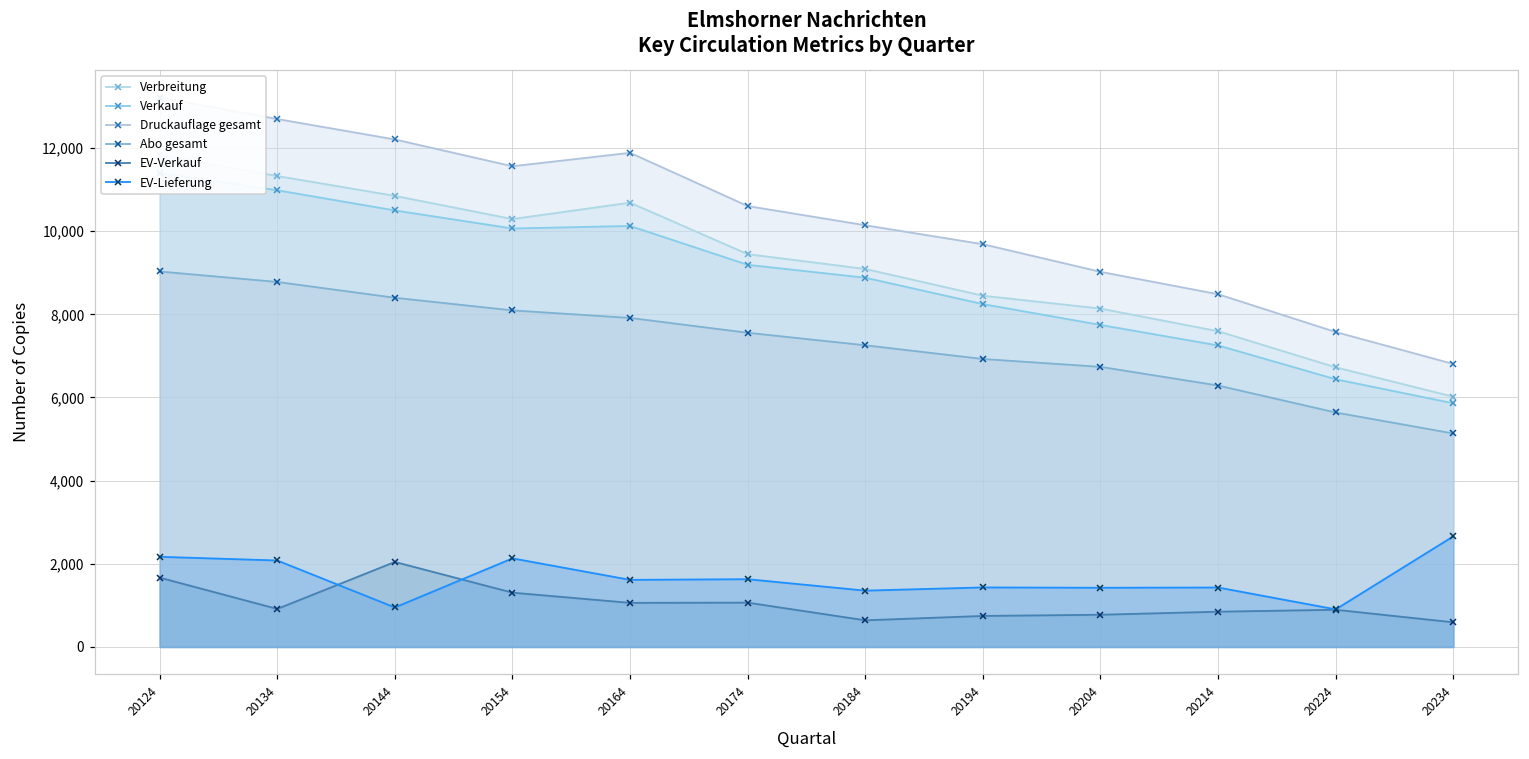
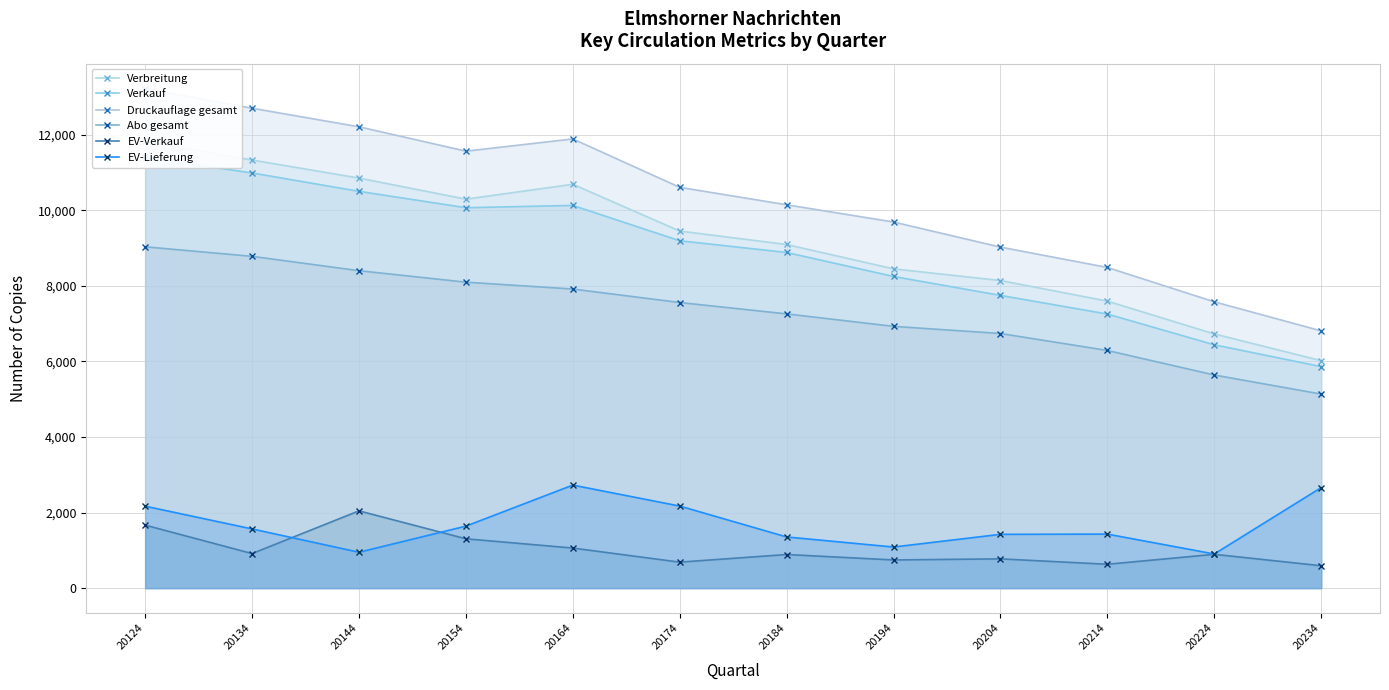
EV-Lieferung, 20134: 2,100 -> 1,600
EV-Lieferung, 20154: 2,100 -> 1,600
EV-Lieferung, 20164: 1,600 -> 2,700
EV-Verkauf, 20174: 1,100 -> 700
EV-Lieferung, 20174: 1,600 -> 2,200
EV-Verkauf, 20184: 600 -> 900
EV-Lieferung, 20194: 1,400 -> 1,100
EV-Verkauf, 20214: 800 -> 600
